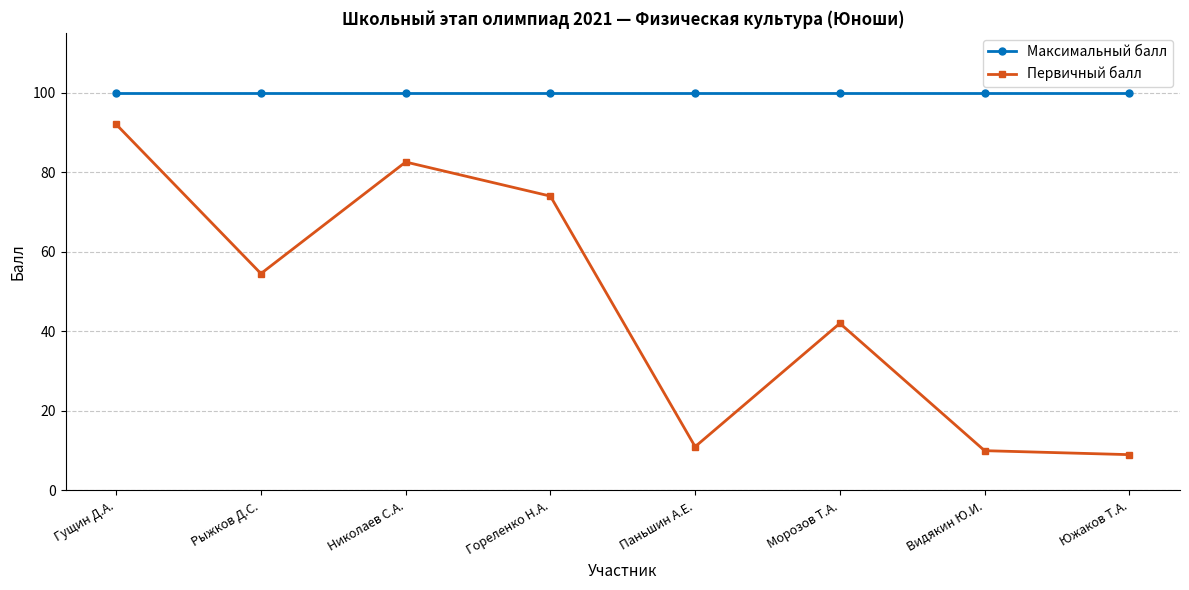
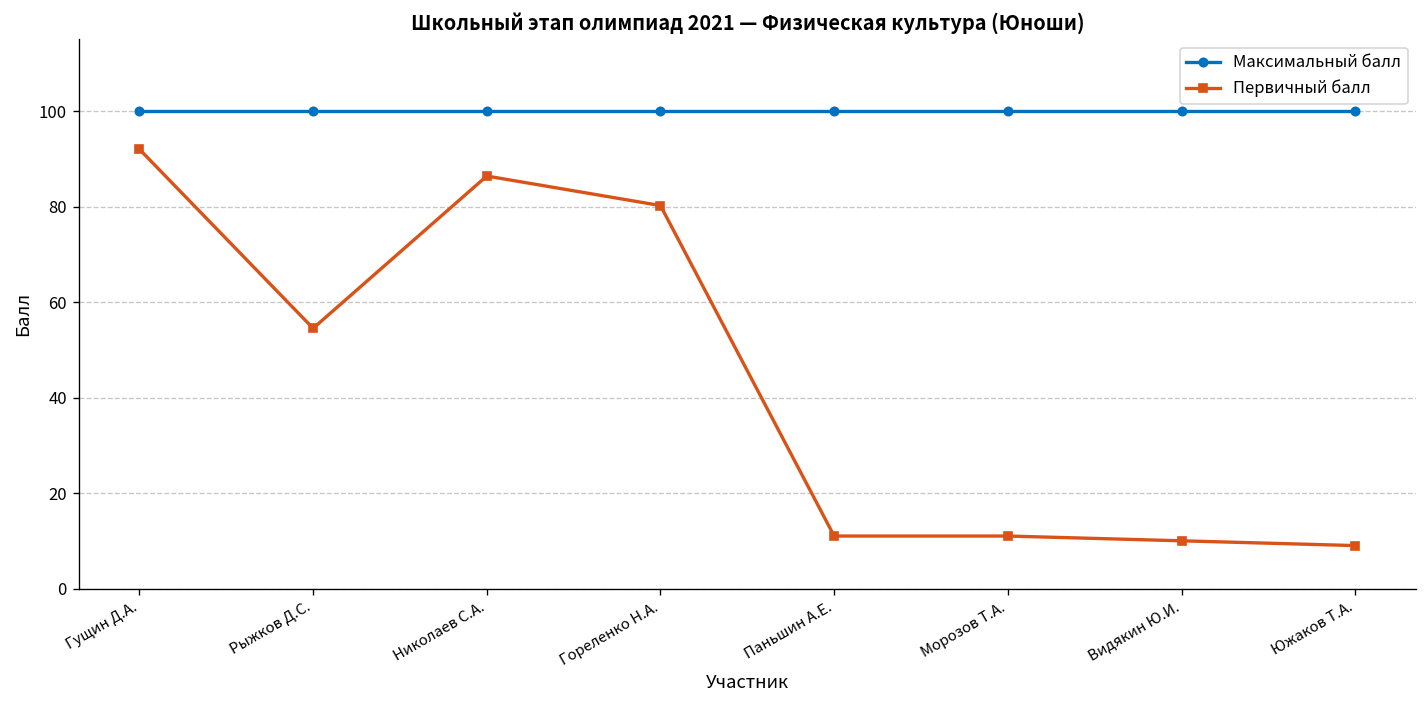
Первичный балл, Николаев С.А.: 83 -> 86
Первичный балл, Гореленко Н.А.: 74 -> 80
Первичный балл, Морозов Т.А.: 42 -> 11
